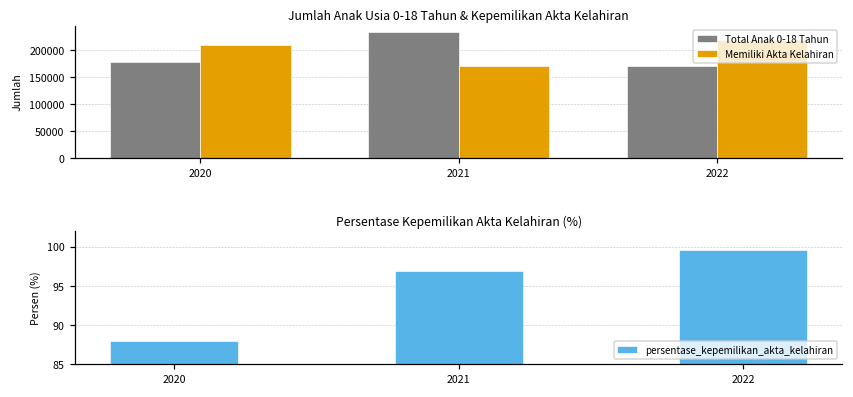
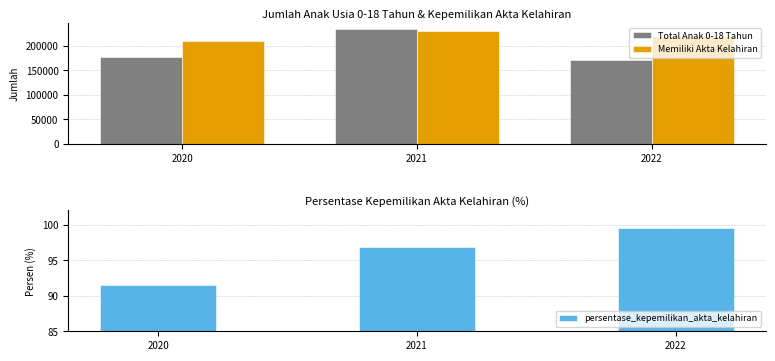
Jumlah Anak Usia 0-18 Tahun & Kepemilikan Akta Kelahiran, Memiliki Akta Kelahiran, 2021: 170000 -> 230000
Persentase Kepemilikan Akta Kelahiran (%), 2020: 88 -> 92
